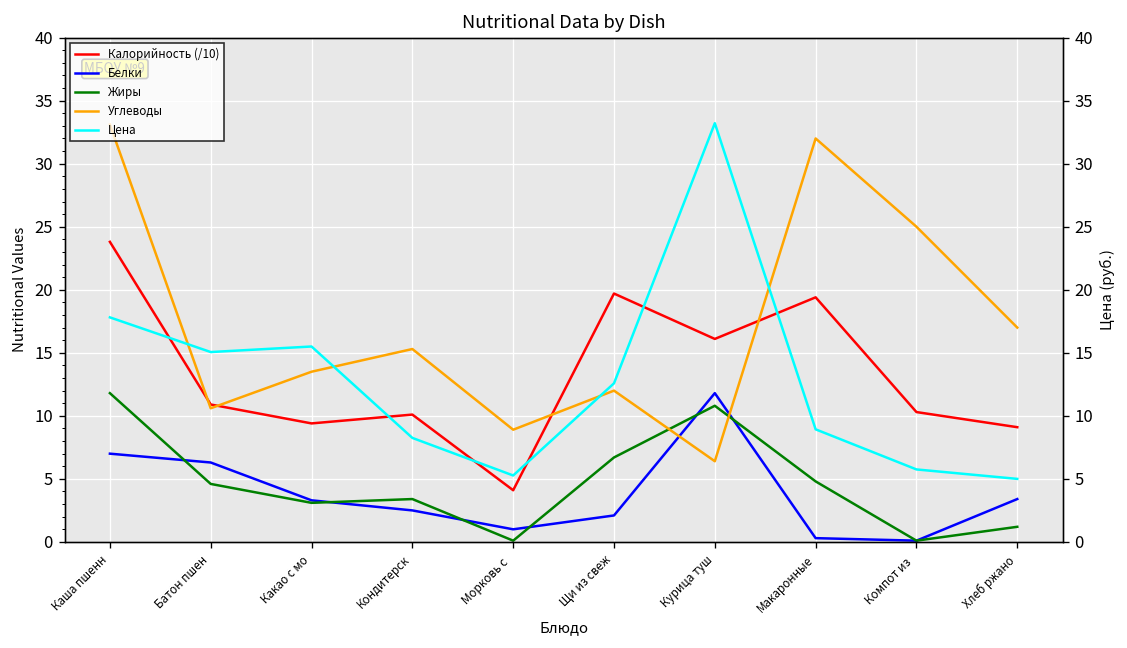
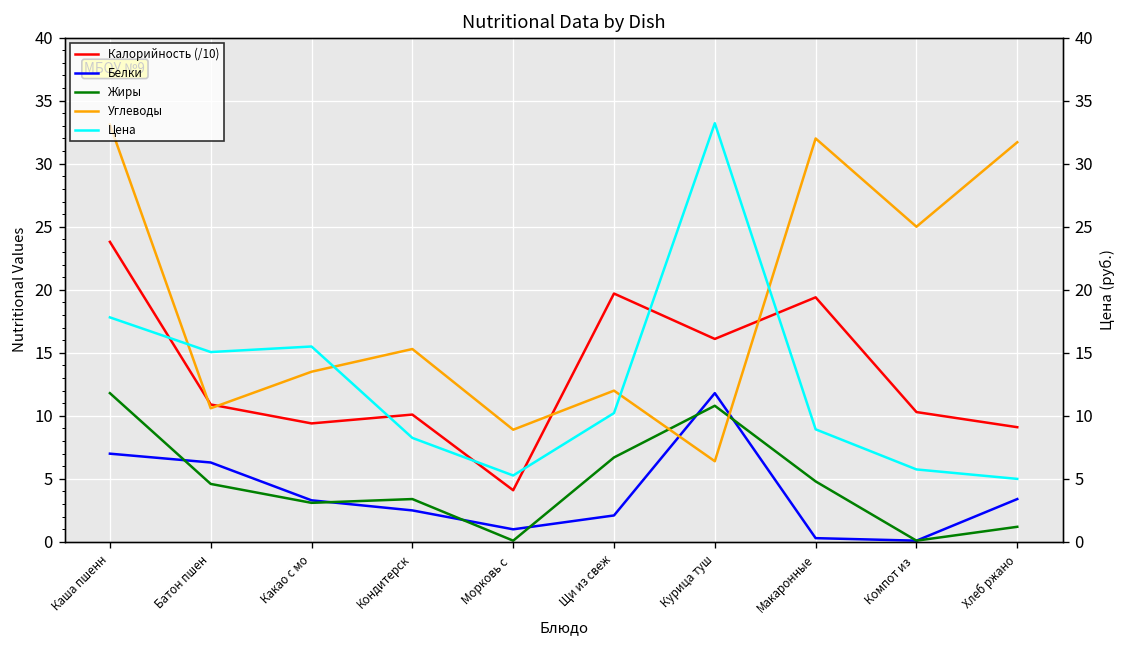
Углеводы, Хлеб ржано: 17.0 -> 31.7
Цена, Щи из свеж: 12.6 -> 10.2
